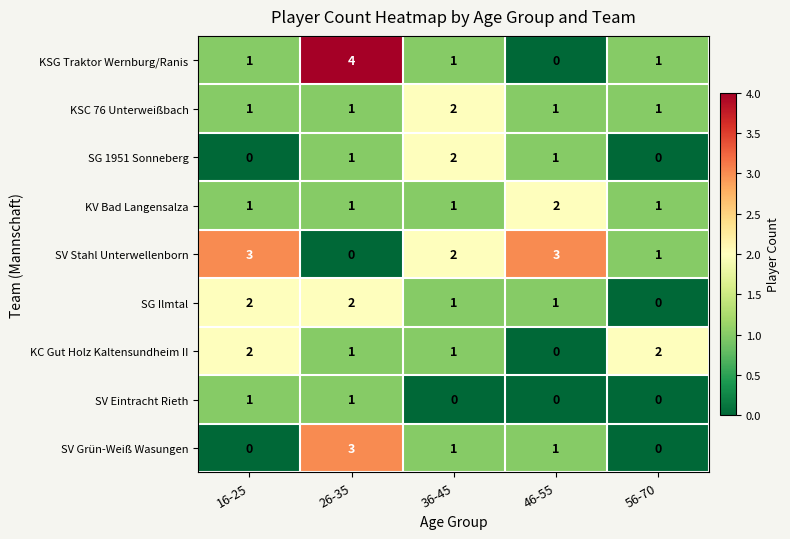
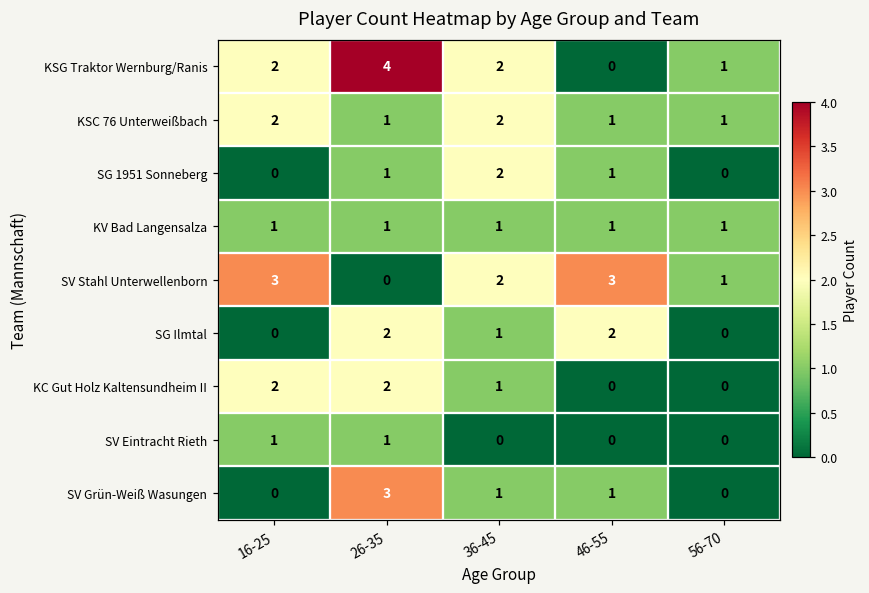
KSG Traktor Wernburg/Ranis, 16-25: 1 -> 2
KSG Traktor Wernburg/Ranis, 36-45: 1 -> 2
KSC 76 Unterweißbach, 16-25: 1 -> 2
KV Bad Langensalza, 46-55: 2 -> 1
SG Ilmtal, 16-25: 2 -> 0
SG Ilmtal, 46-55: 1 -> 2
KC Gut Holz Kaltensundheim II, 26-35: 1 -> 2
KC Gut Holz Kaltensundheim II, 56-70: 2 -> 0
